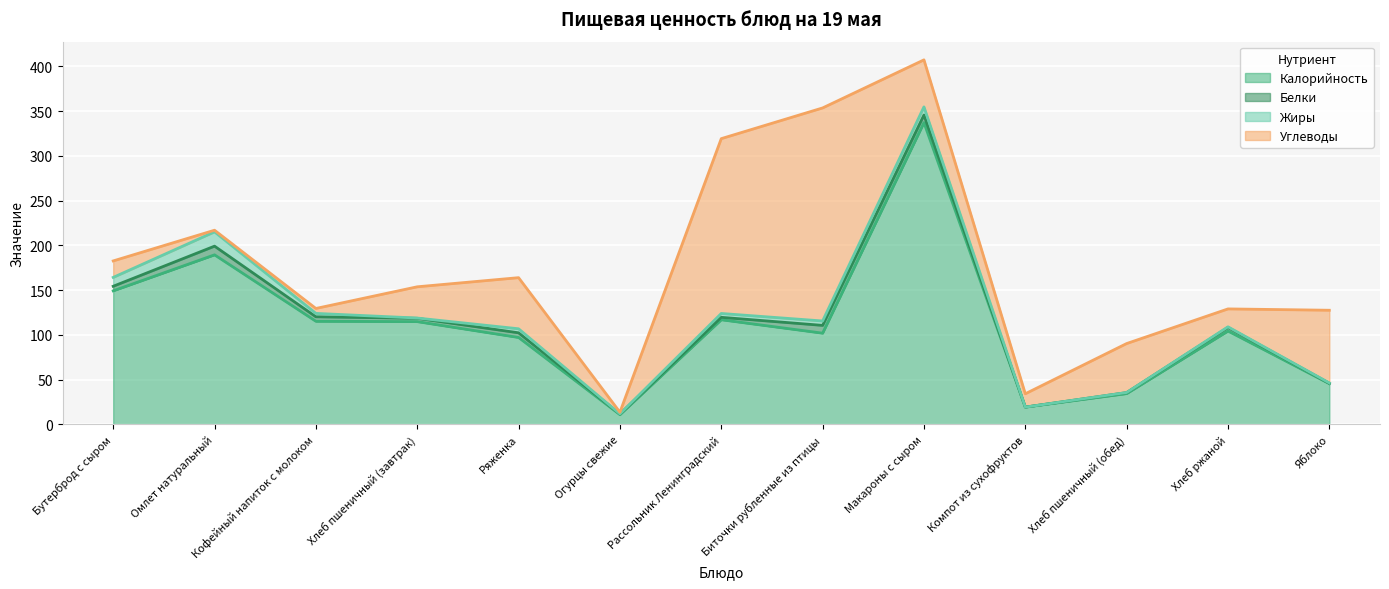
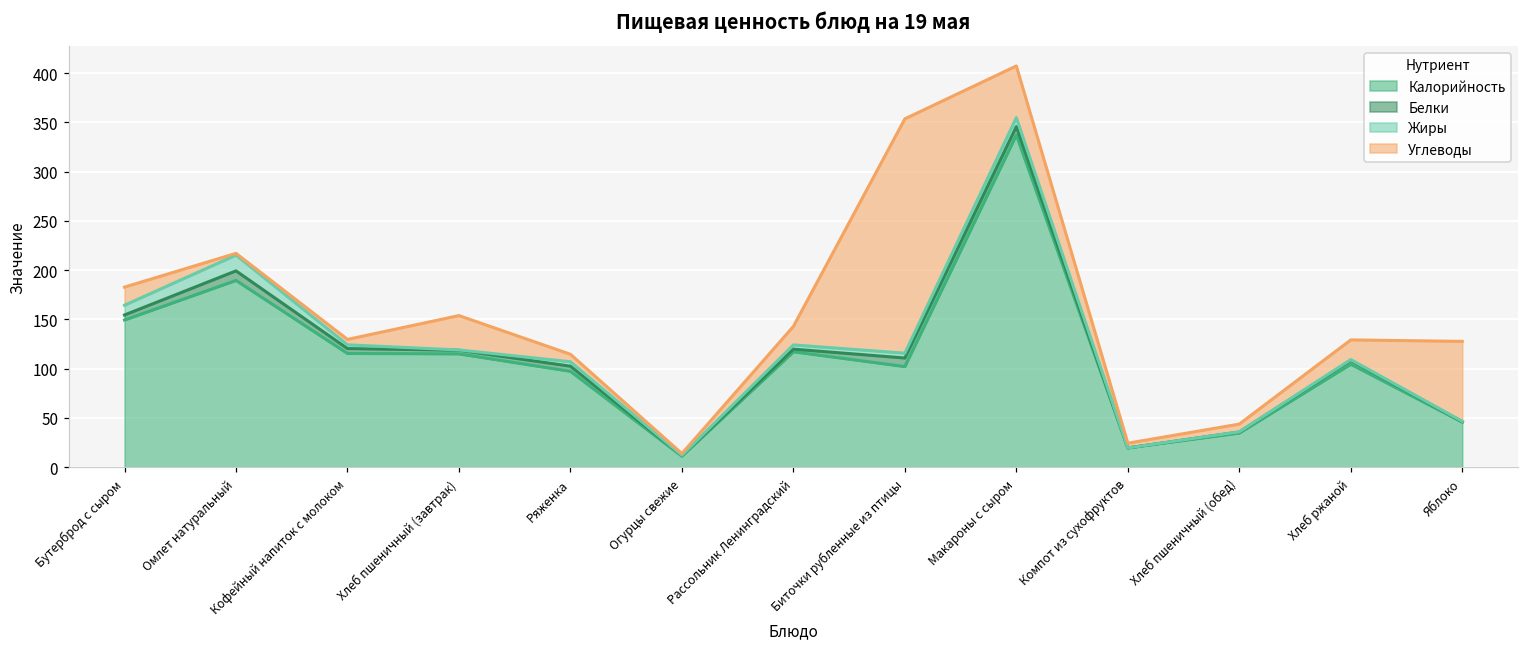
Углеводы, Ряженка: 60 -> 10
Углеводы, Рассольник Ленинградский: 200 -> 20
Углеводы, Компот из сухофруктов: 10 -> 0
Углеводы, Хлеб пшеничный (обед): 50 -> 10
